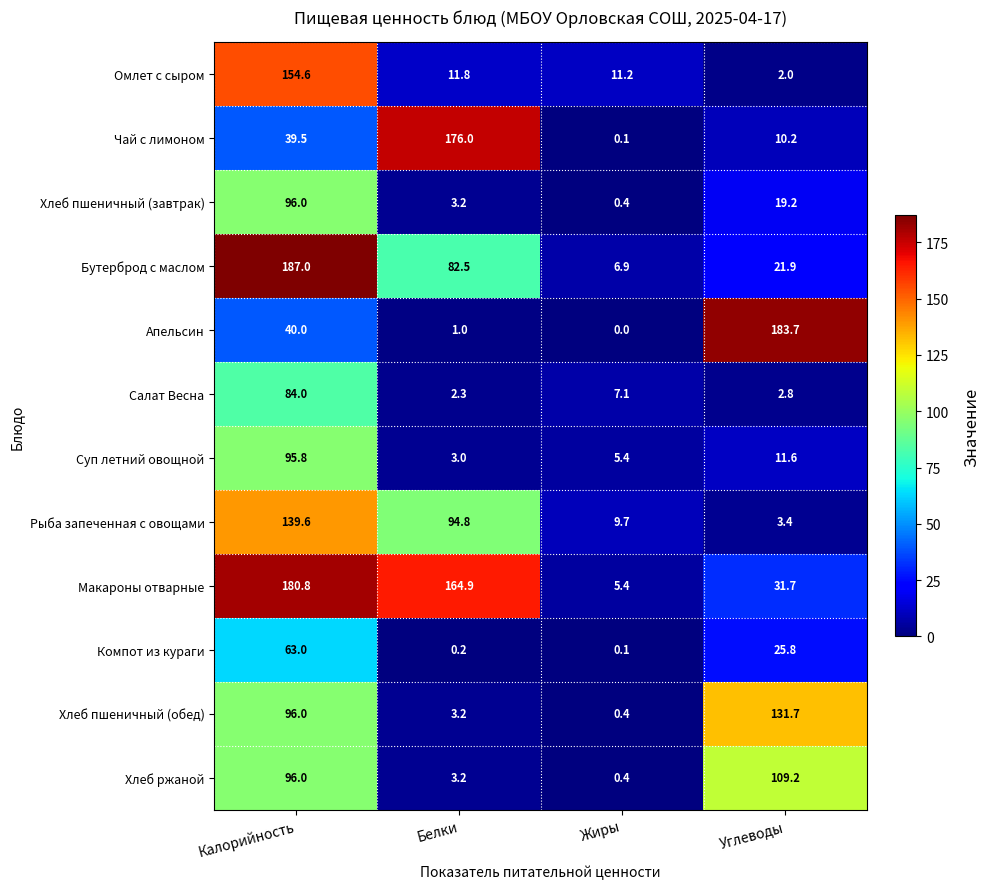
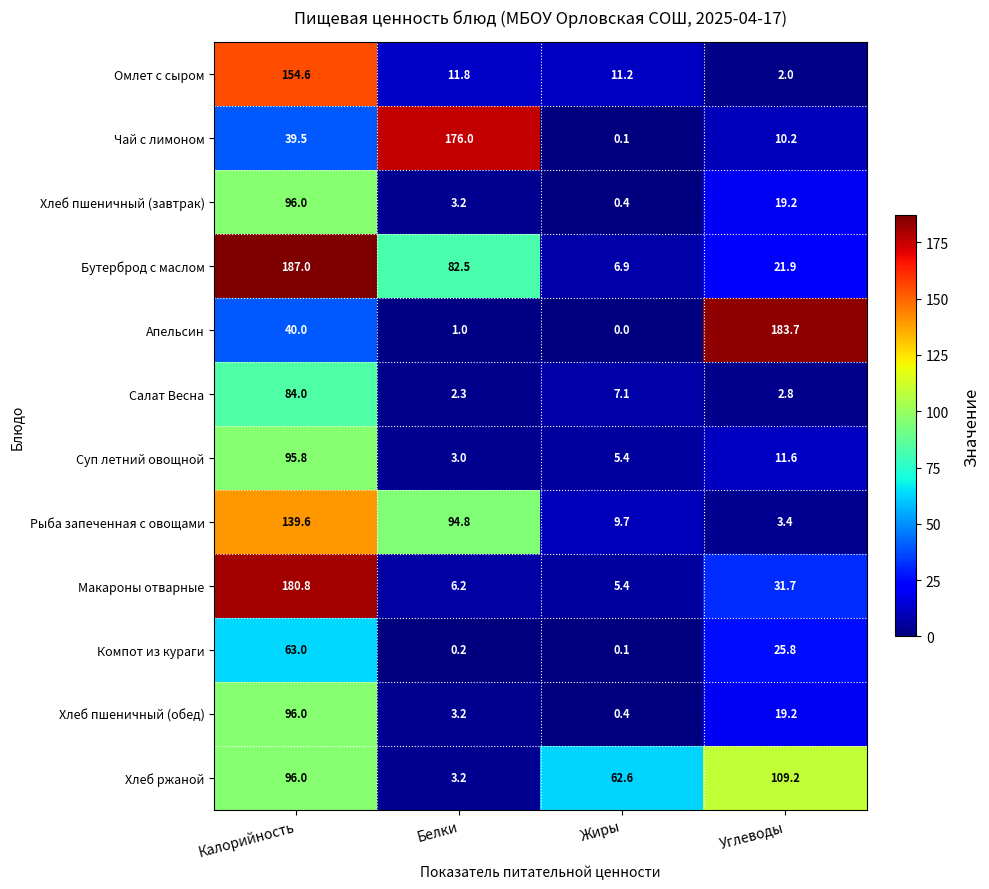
Макароны отварные, Белки: 164.9 -> 6.2
Хлеб пшеничный (обед), Углеводы: 131.7 -> 19.2
Хлеб ржаной, Жиры: 0.4 -> 62.6
